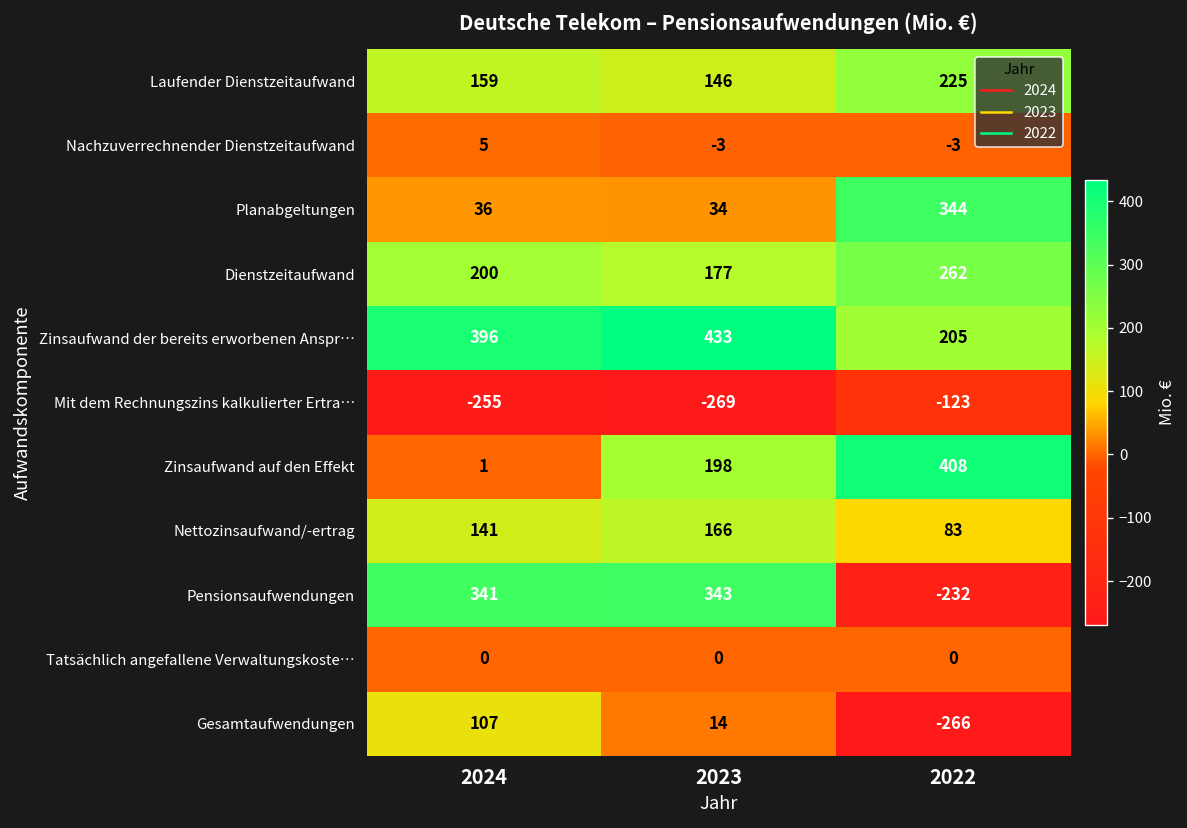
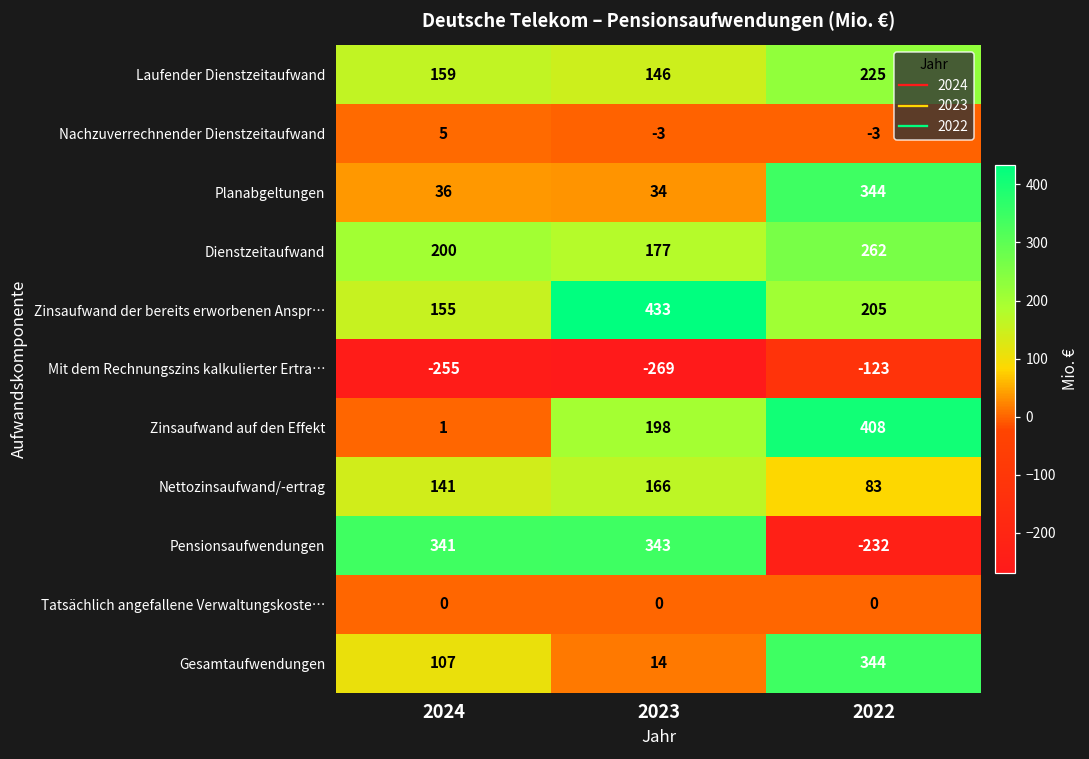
Zinsaufwand der bereits erworbenen Anspr…, 2024: 396 -> 155
Gesamtaufwendungen, 2022: -266 -> 344
